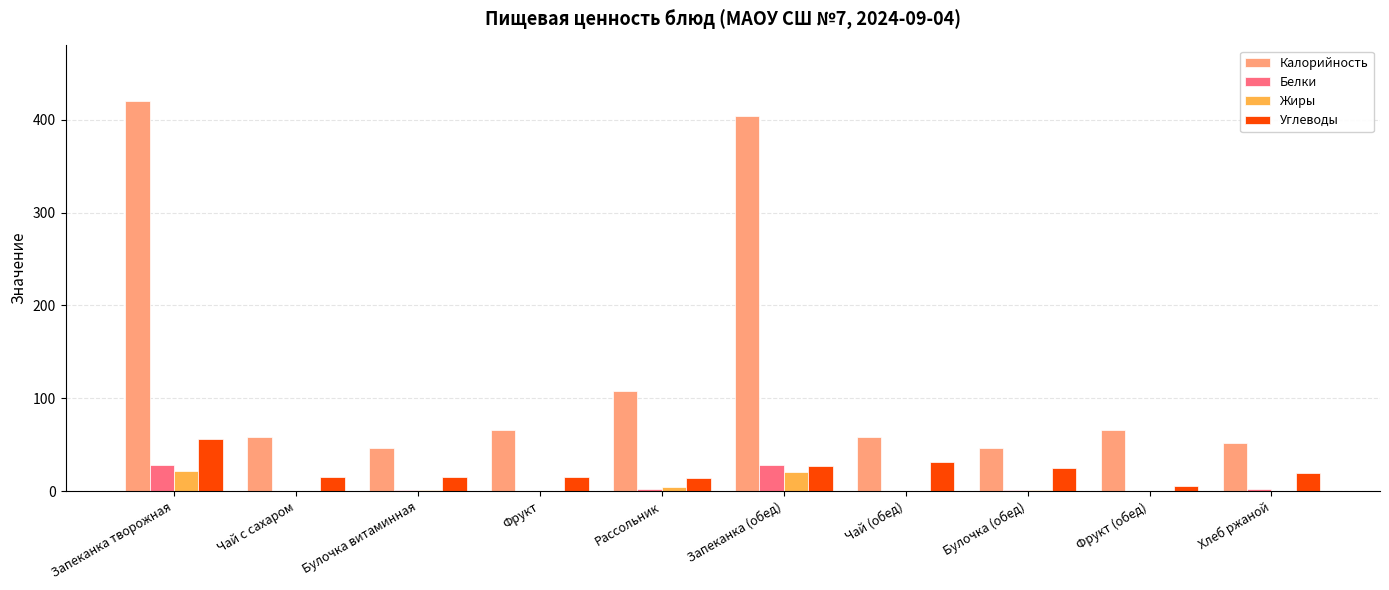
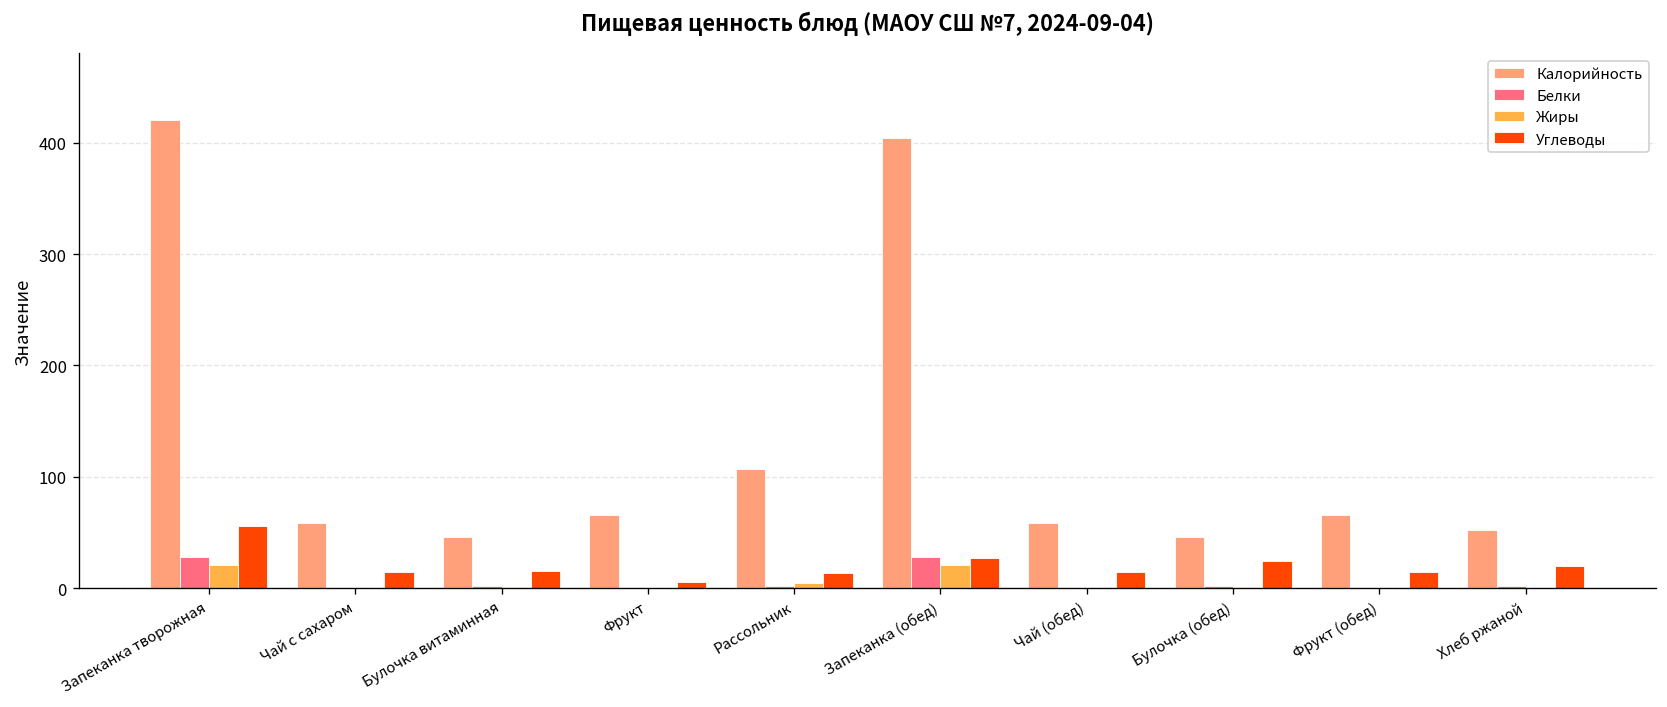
Углеводы, Фрукт: 15 -> 6
Углеводы, Чай (обед): 30 -> 20
Углеводы, Фрукт (обед): 6 -> 15
